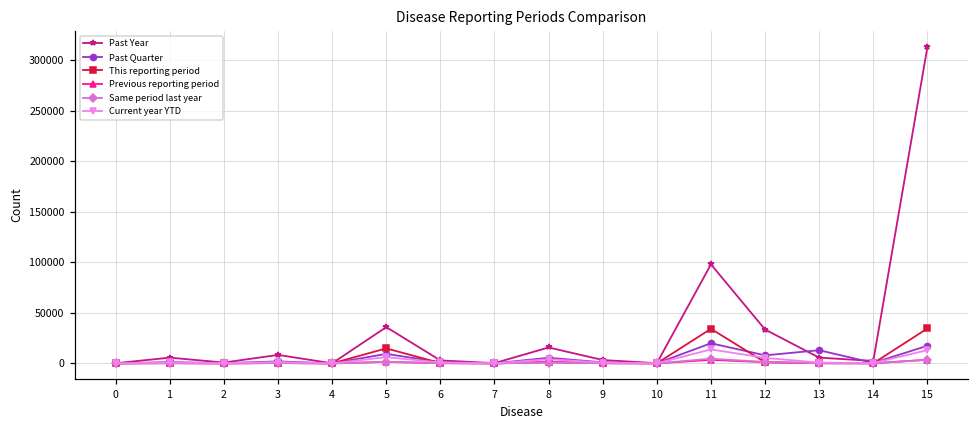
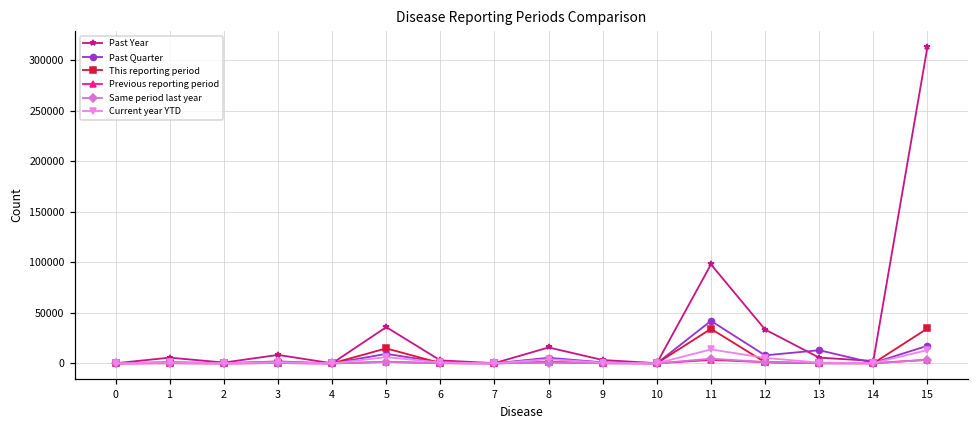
Past Quarter, 11: 20000 -> 40000
